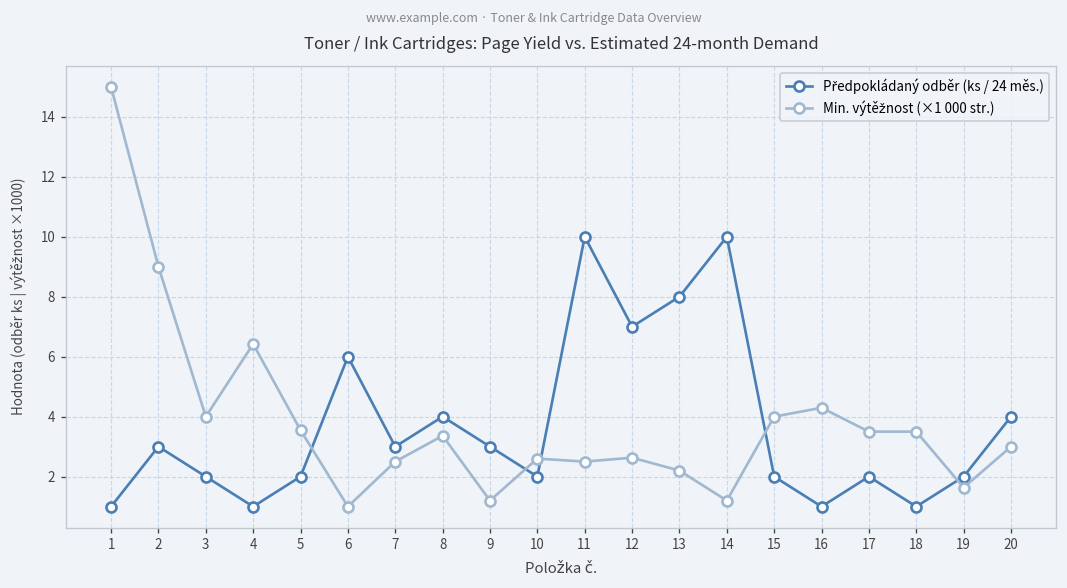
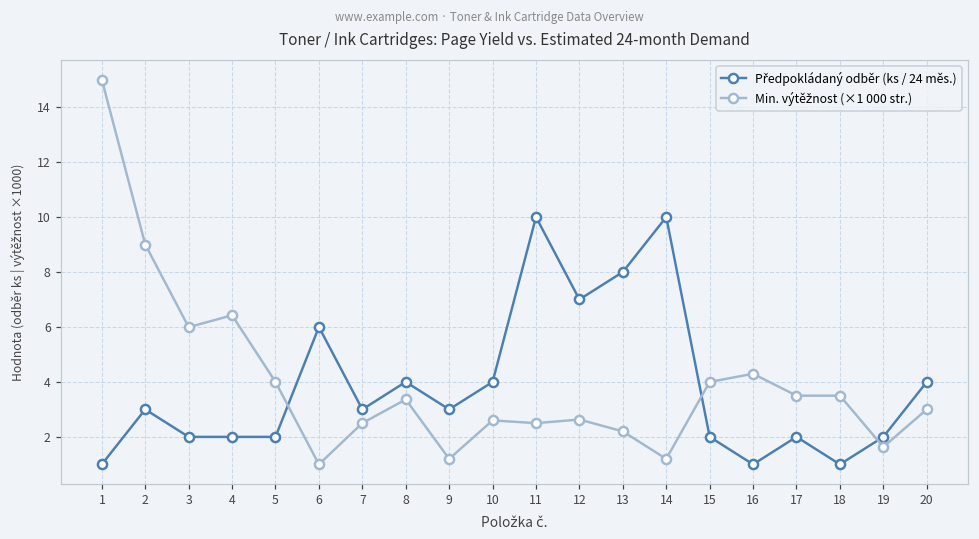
Min. výtěžnost (×1 000 str.), 3: 4.0 -> 6.0
Předpokládaný odběr (ks / 24 měs.), 4: 1 -> 2
Min. výtěžnost (×1 000 str.), 5: 3.5 -> 4.0
Předpokládaný odběr (ks / 24 měs.), 10: 2 -> 4
